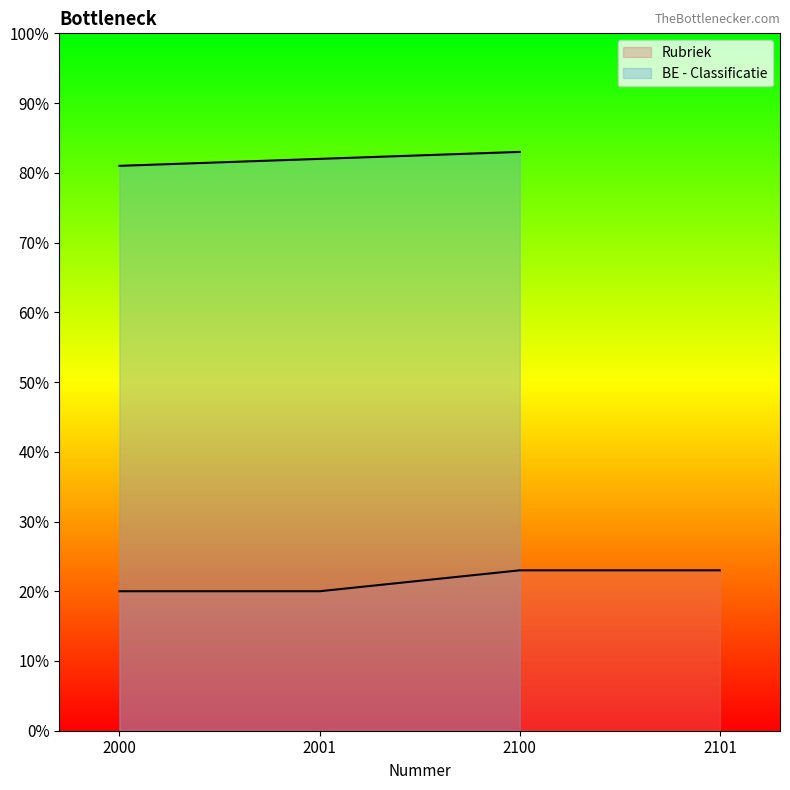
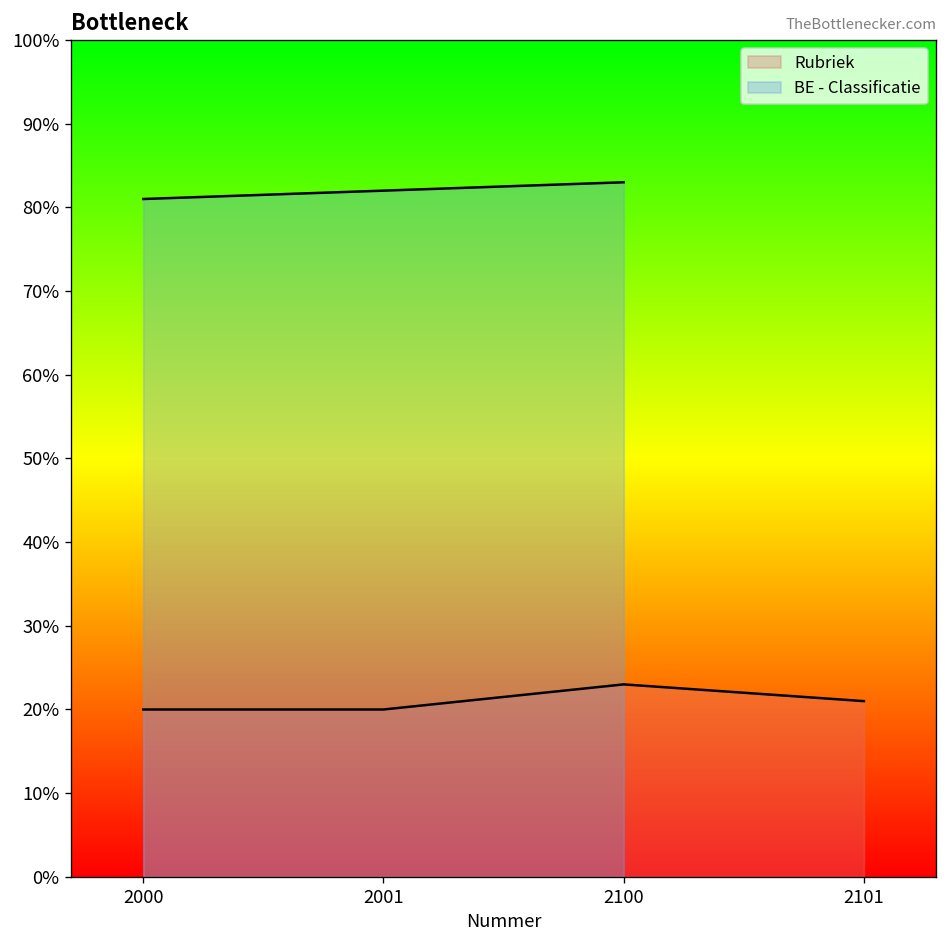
Rubriek, 2101: 23% -> 21%
